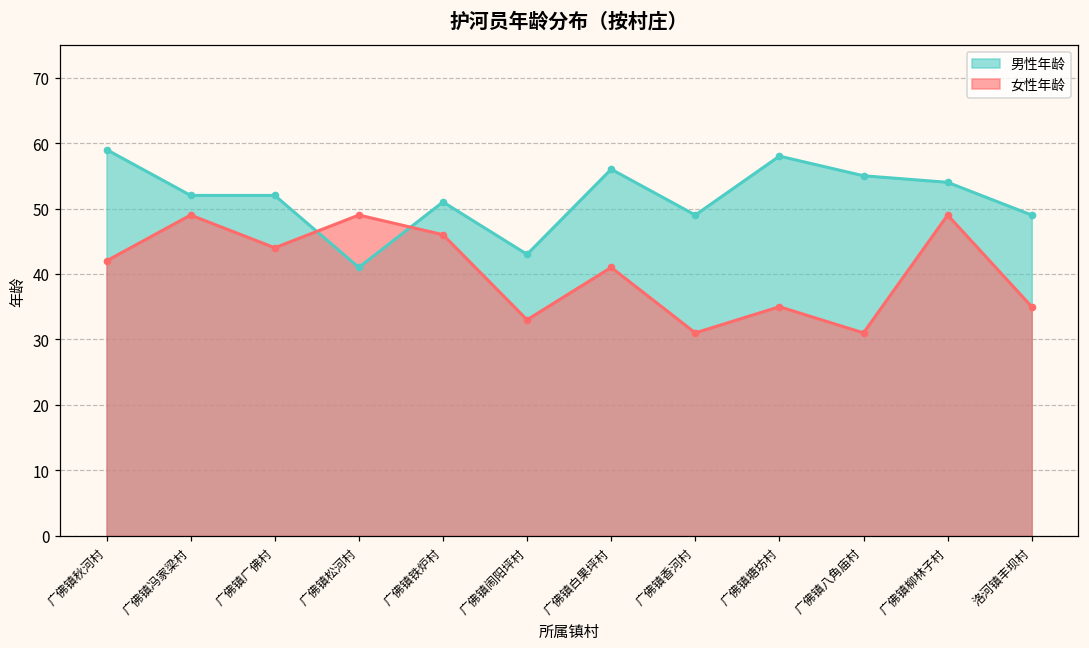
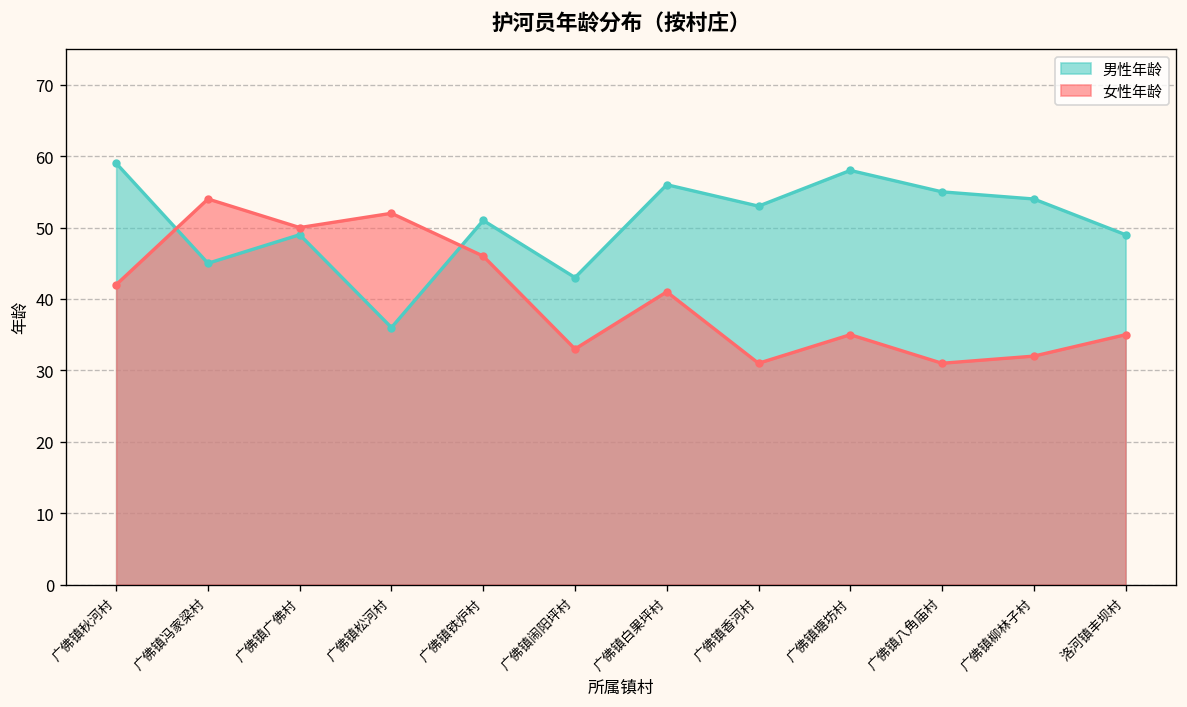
男性年龄, 广佛镇冯家梁村: 52 -> 45
女性年龄, 广佛镇冯家梁村: 49 -> 54
男性年龄, 广佛镇广佛村: 52 -> 49
女性年龄, 广佛镇广佛村: 44 -> 50
男性年龄, 广佛镇松河村: 41 -> 36
女性年龄, 广佛镇松河村: 49 -> 52
男性年龄, 广佛镇香河村: 49 -> 53
女性年龄, 广佛镇柳林子村: 49 -> 32
